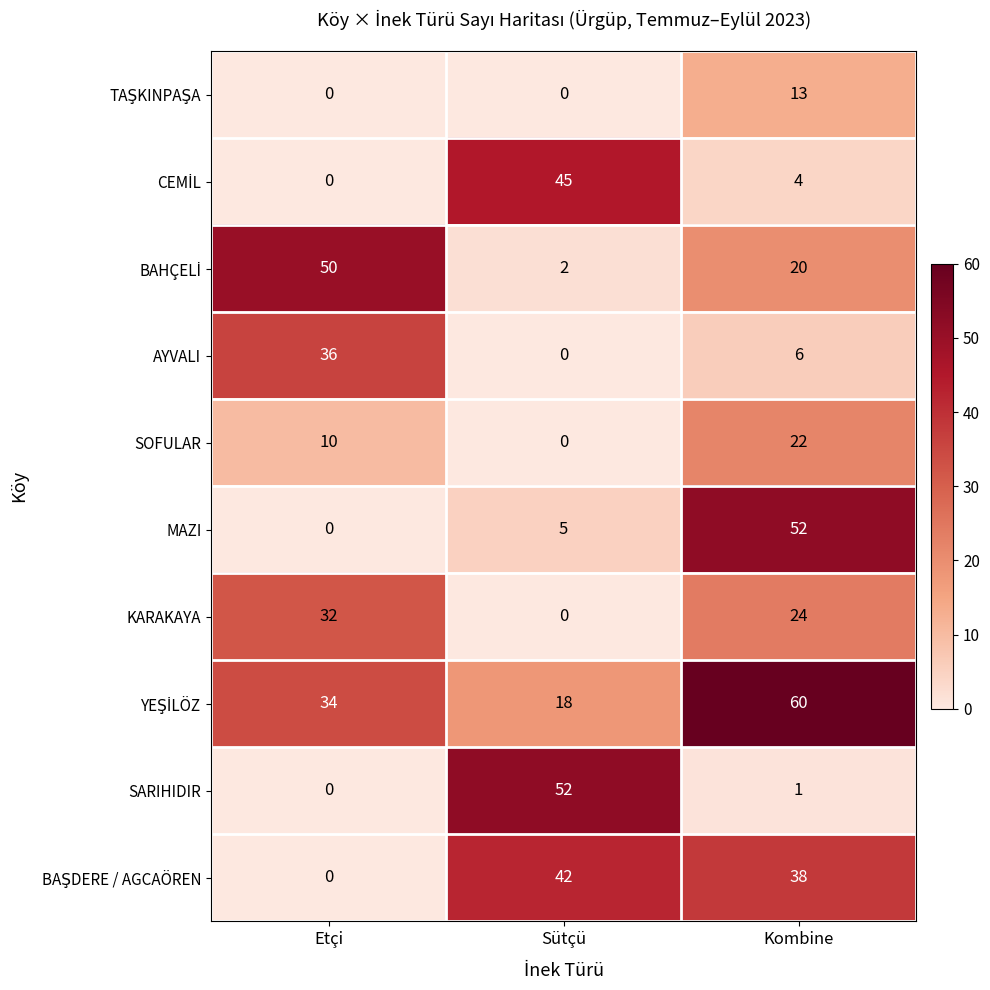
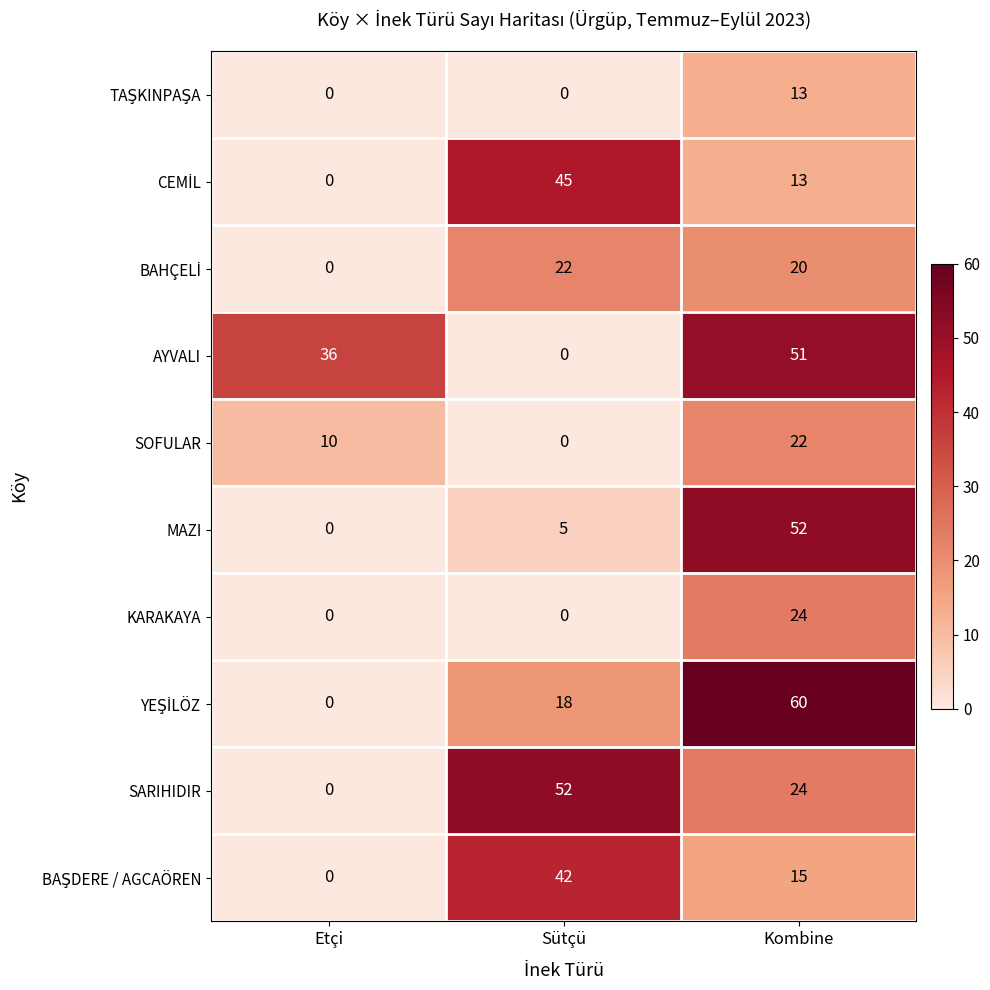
CEMİL, Kombine: 4 -> 13
BAHÇELİ, Etçi: 50 -> 0
BAHÇELİ, Sütçü: 2 -> 22
AYVALI, Kombine: 6 -> 51
KARAKAYA, Etçi: 32 -> 0
YEŞİLÖZ, Etçi: 34 -> 0
SARIHIDIR, Kombine: 1 -> 24
BAŞDERE / AGCAÖREN, Kombine: 38 -> 15
